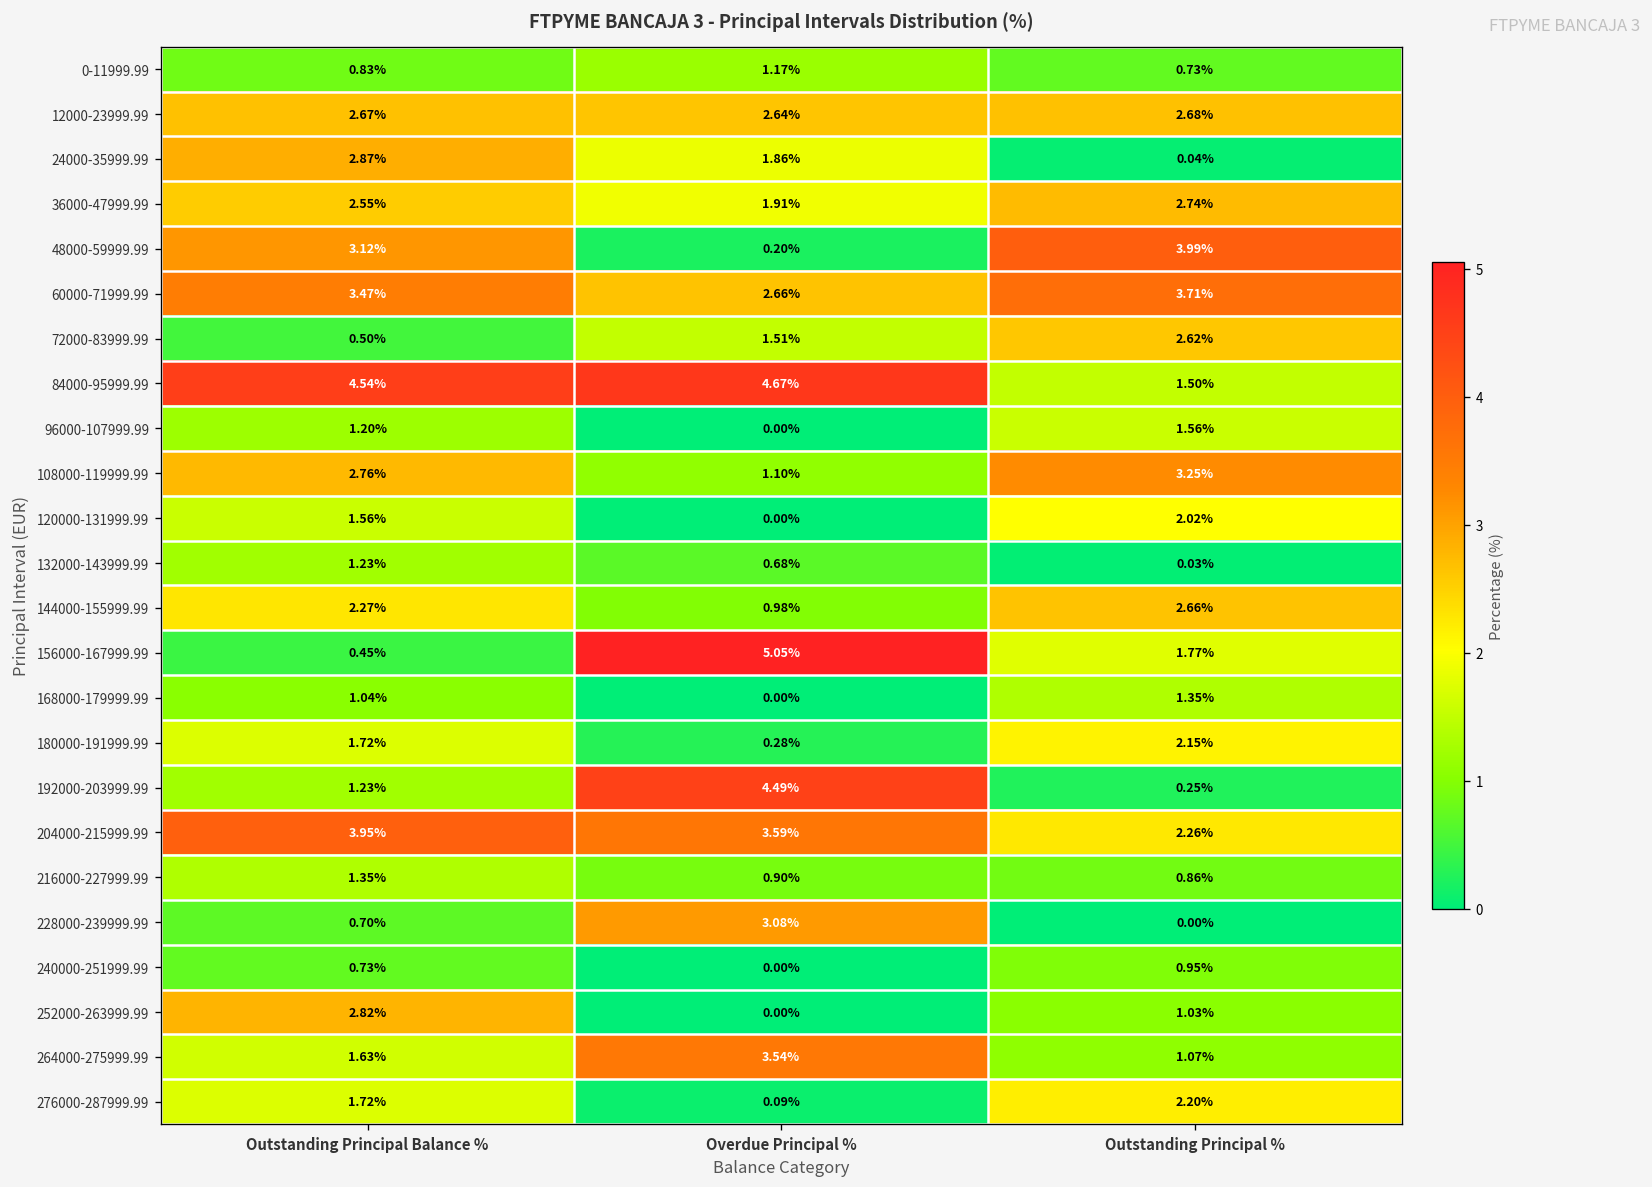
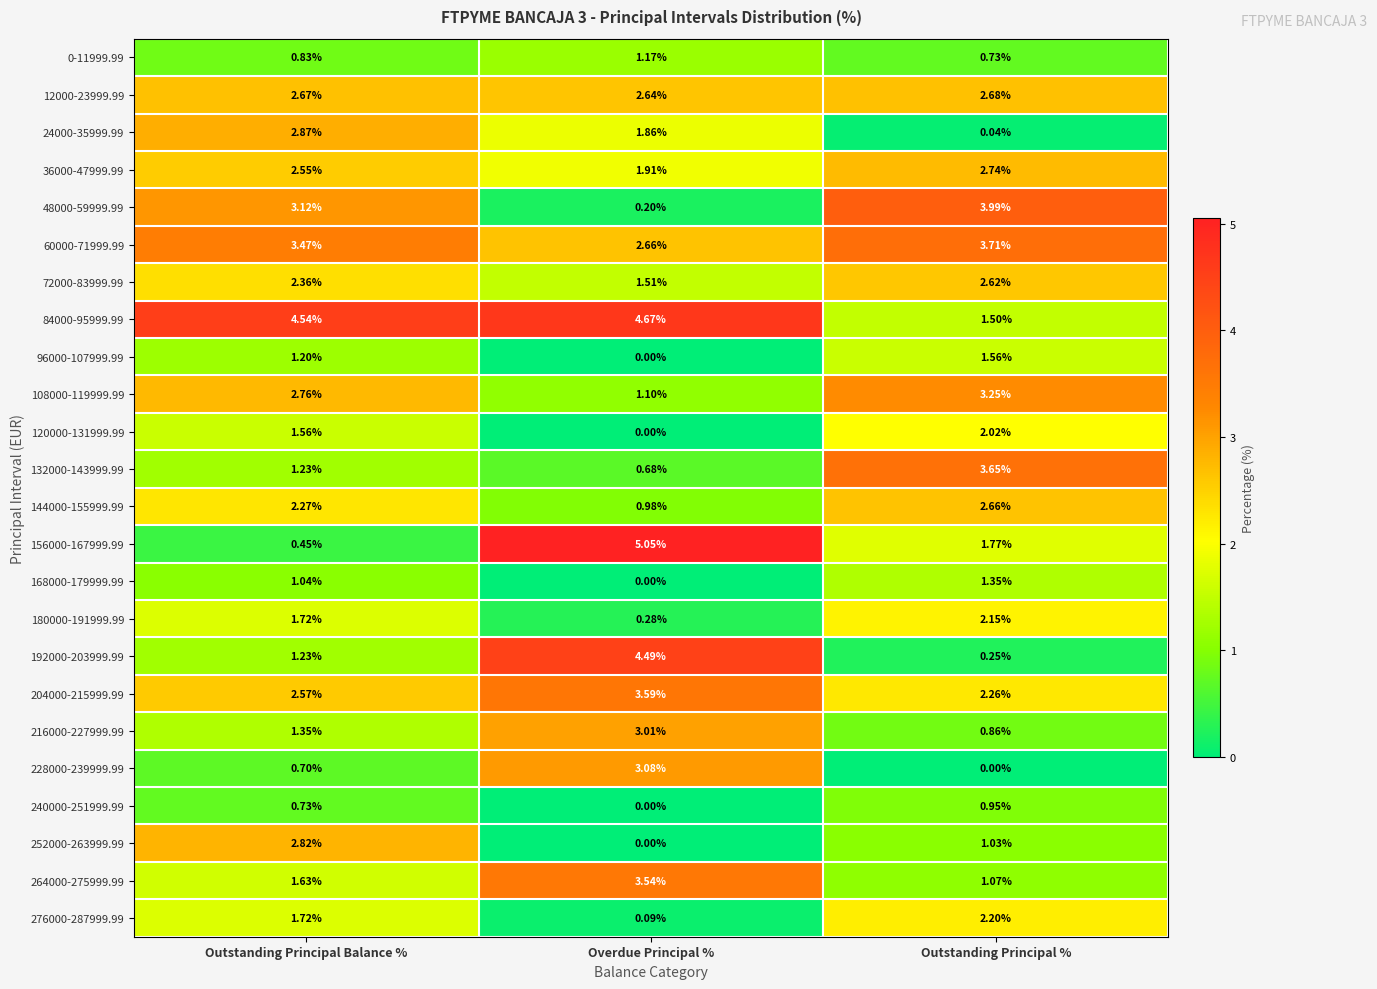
72000-83999.99, Outstanding Principal Balance %: 0.50% -> 2.36%
132000-143999.99, Outstanding Principal %: 0.03% -> 3.65%
204000-215999.99, Outstanding Principal Balance %: 3.95% -> 2.57%
216000-227999.99, Overdue Principal %: 0.90% -> 3.01%
